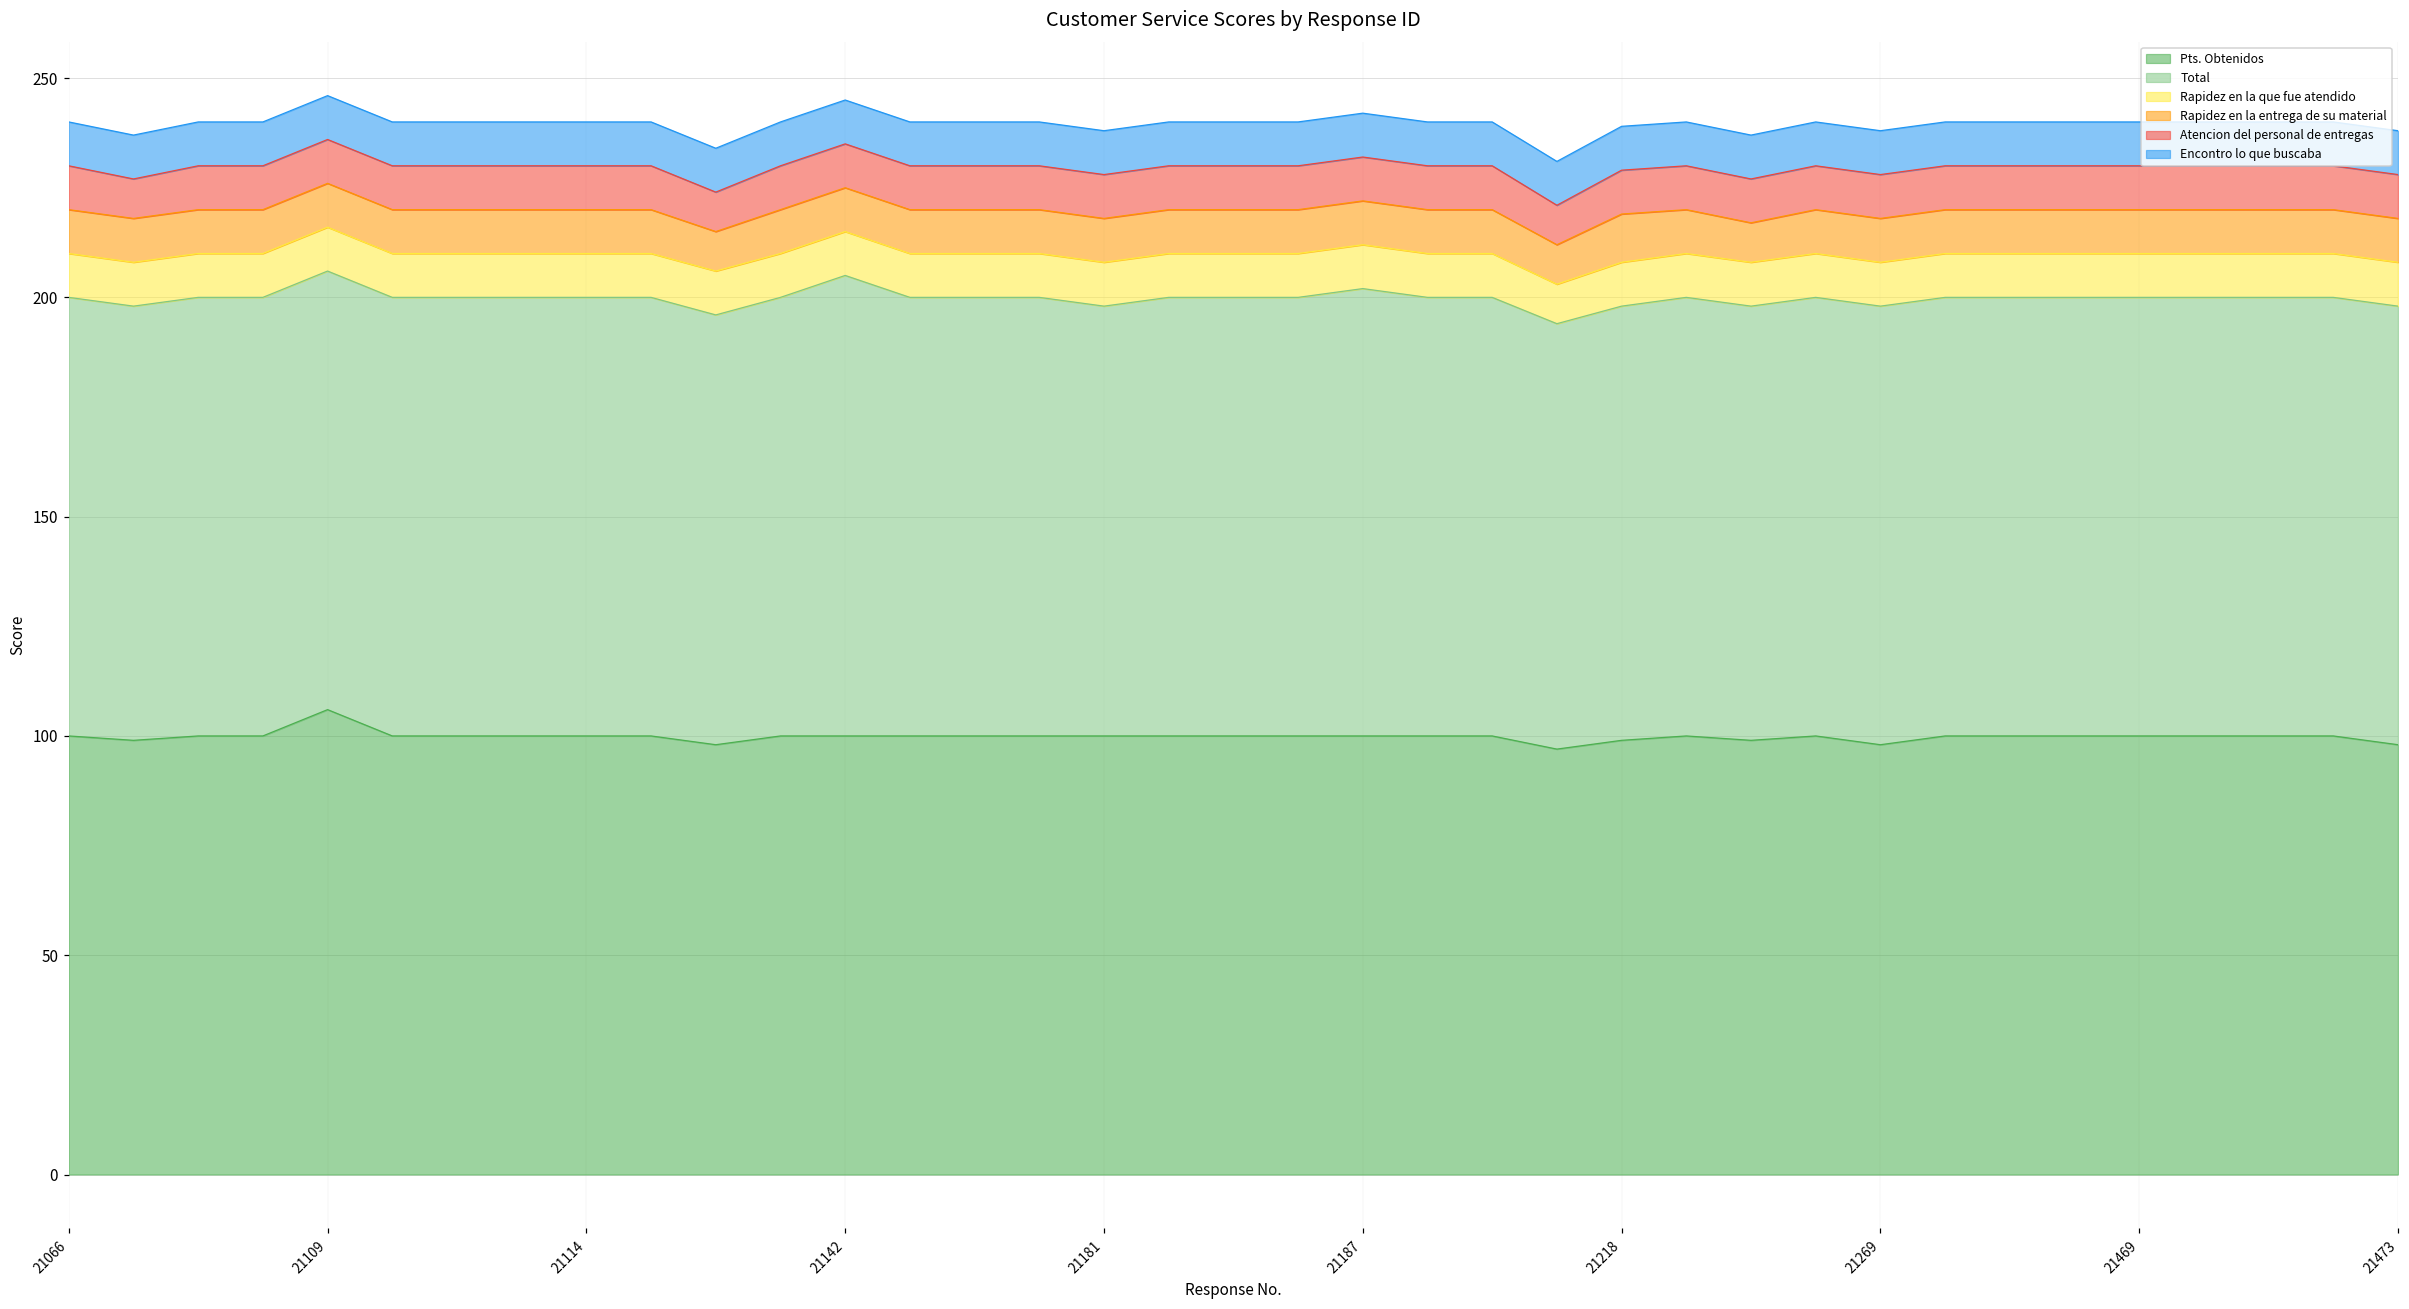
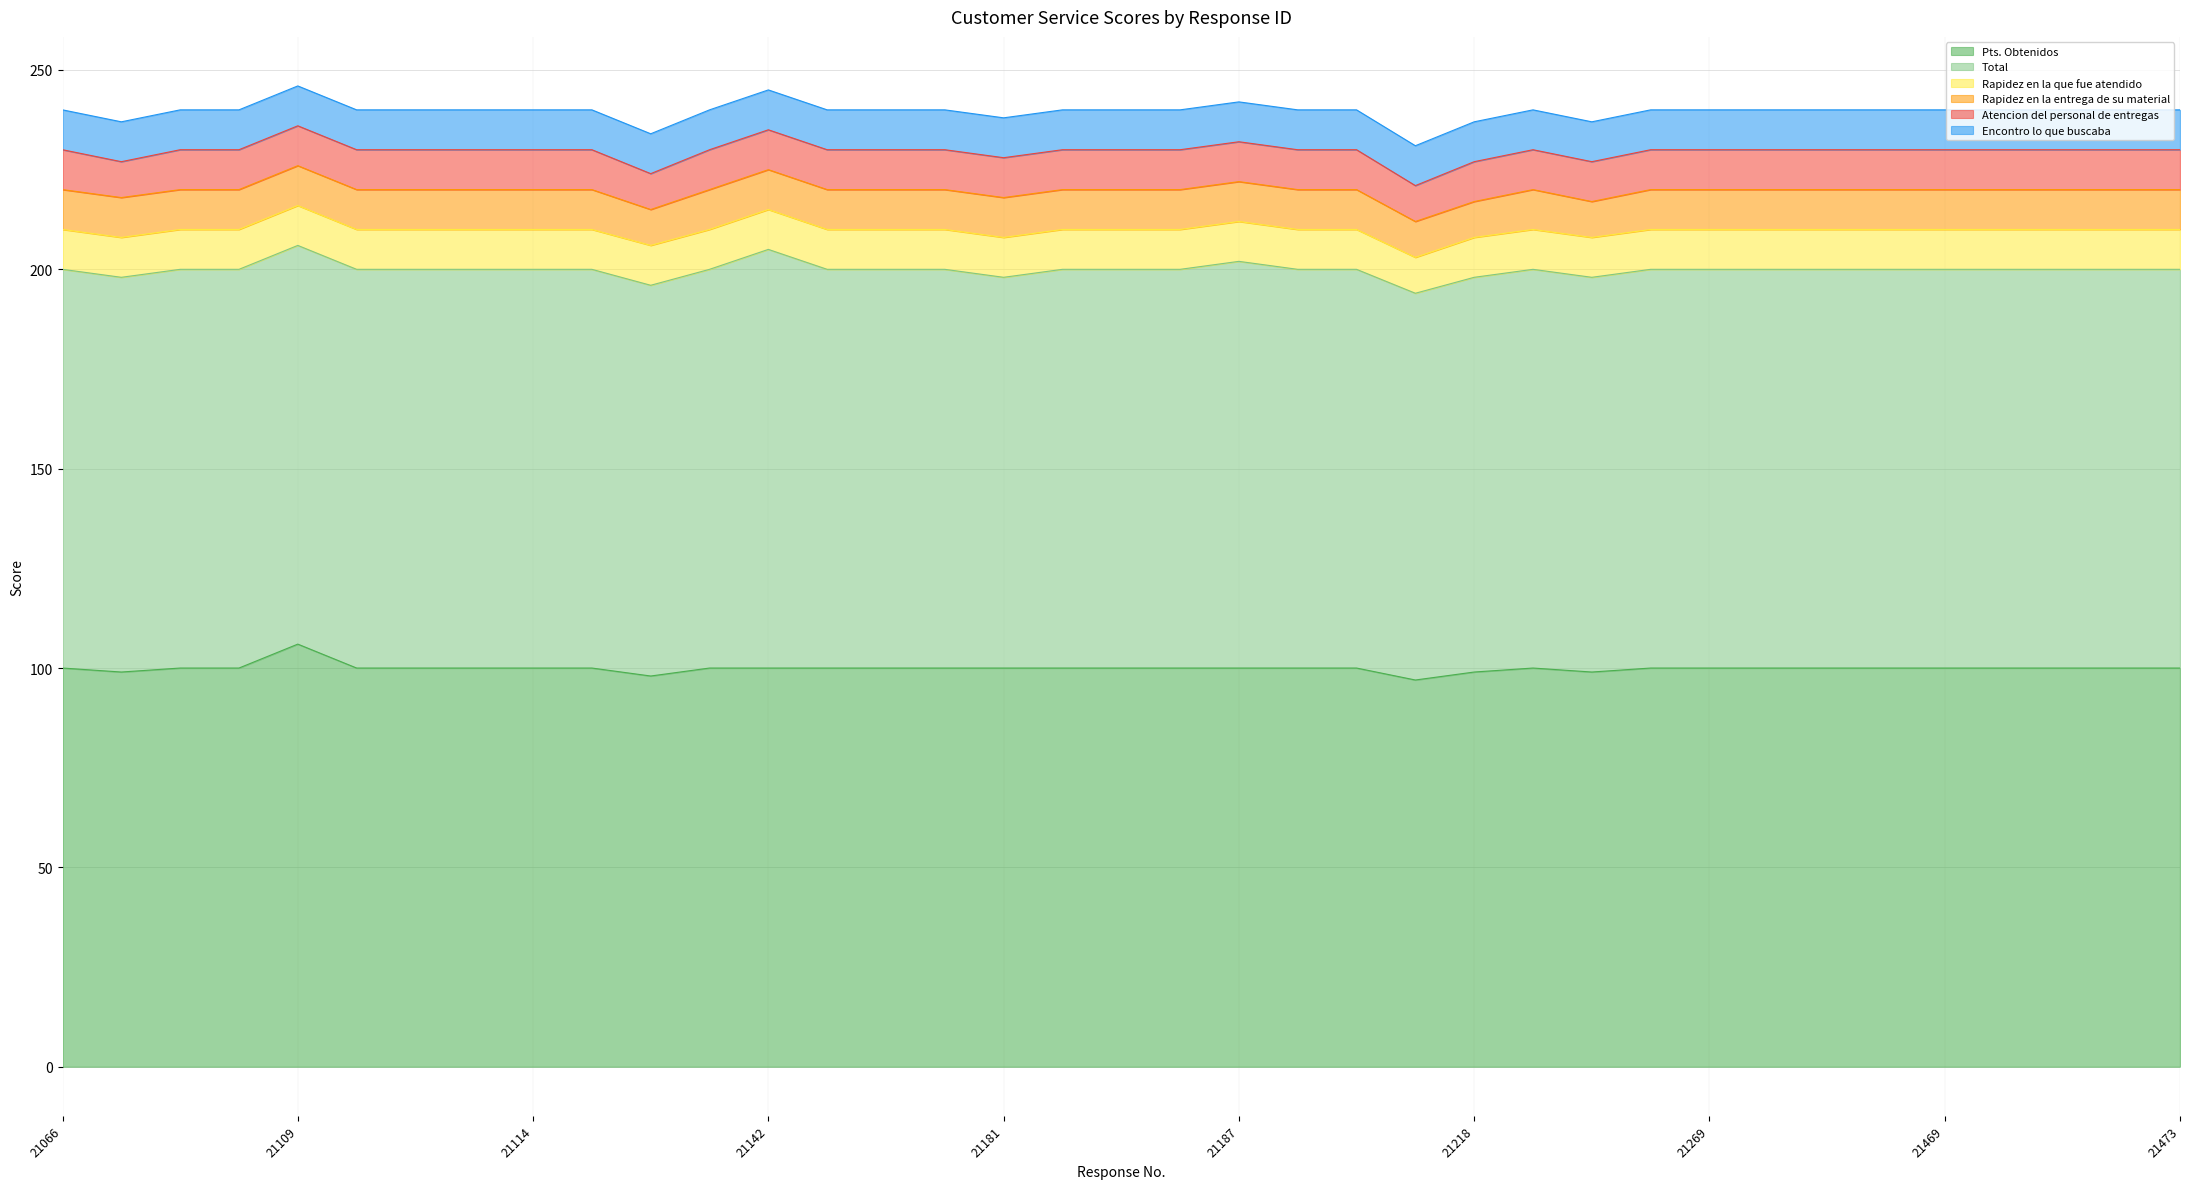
Rapidez en la entrega de su material, 21218: 11 -> 9
Pts. Obtenidos, 21269: 98 -> 100
Pts. Obtenidos, 21473: 98 -> 100
